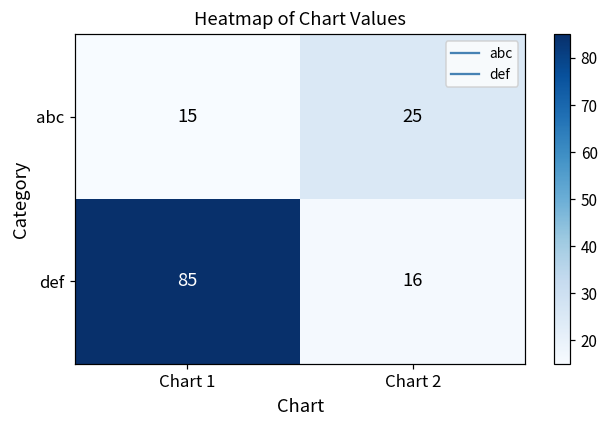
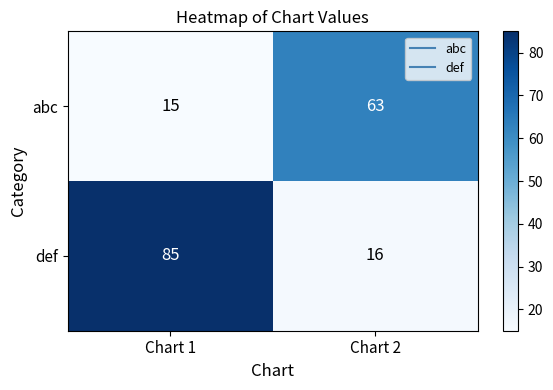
abc, Chart 2: 25 -> 63
